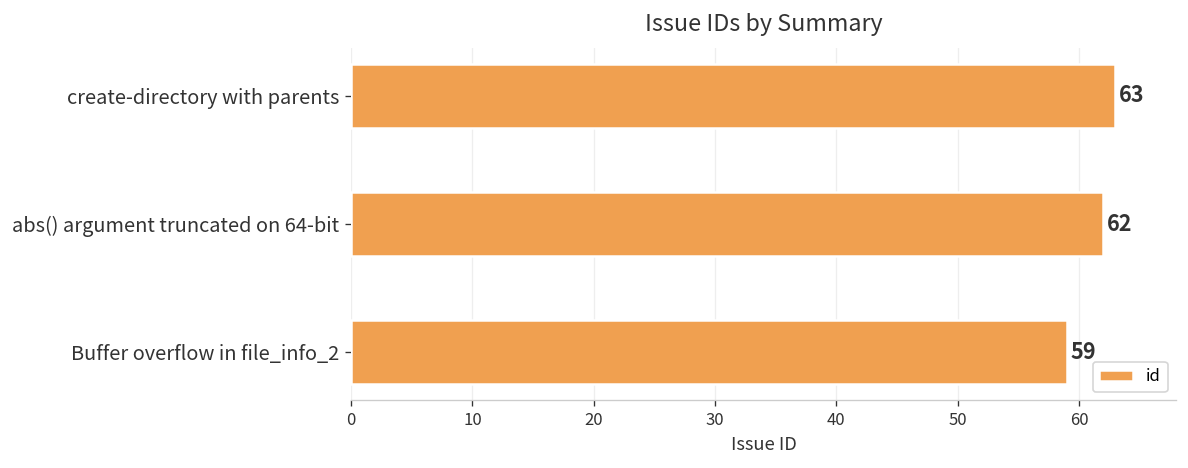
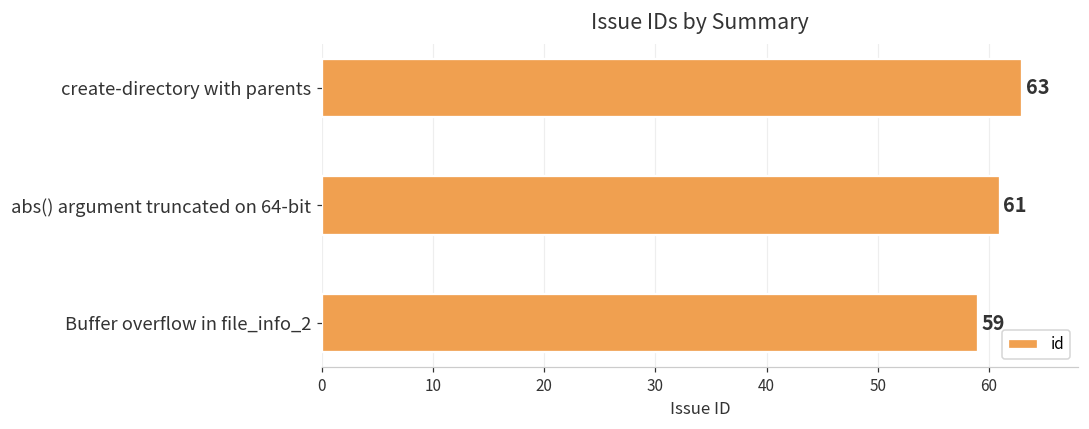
abs() argument truncated on 64-bit: 62 -> 61
